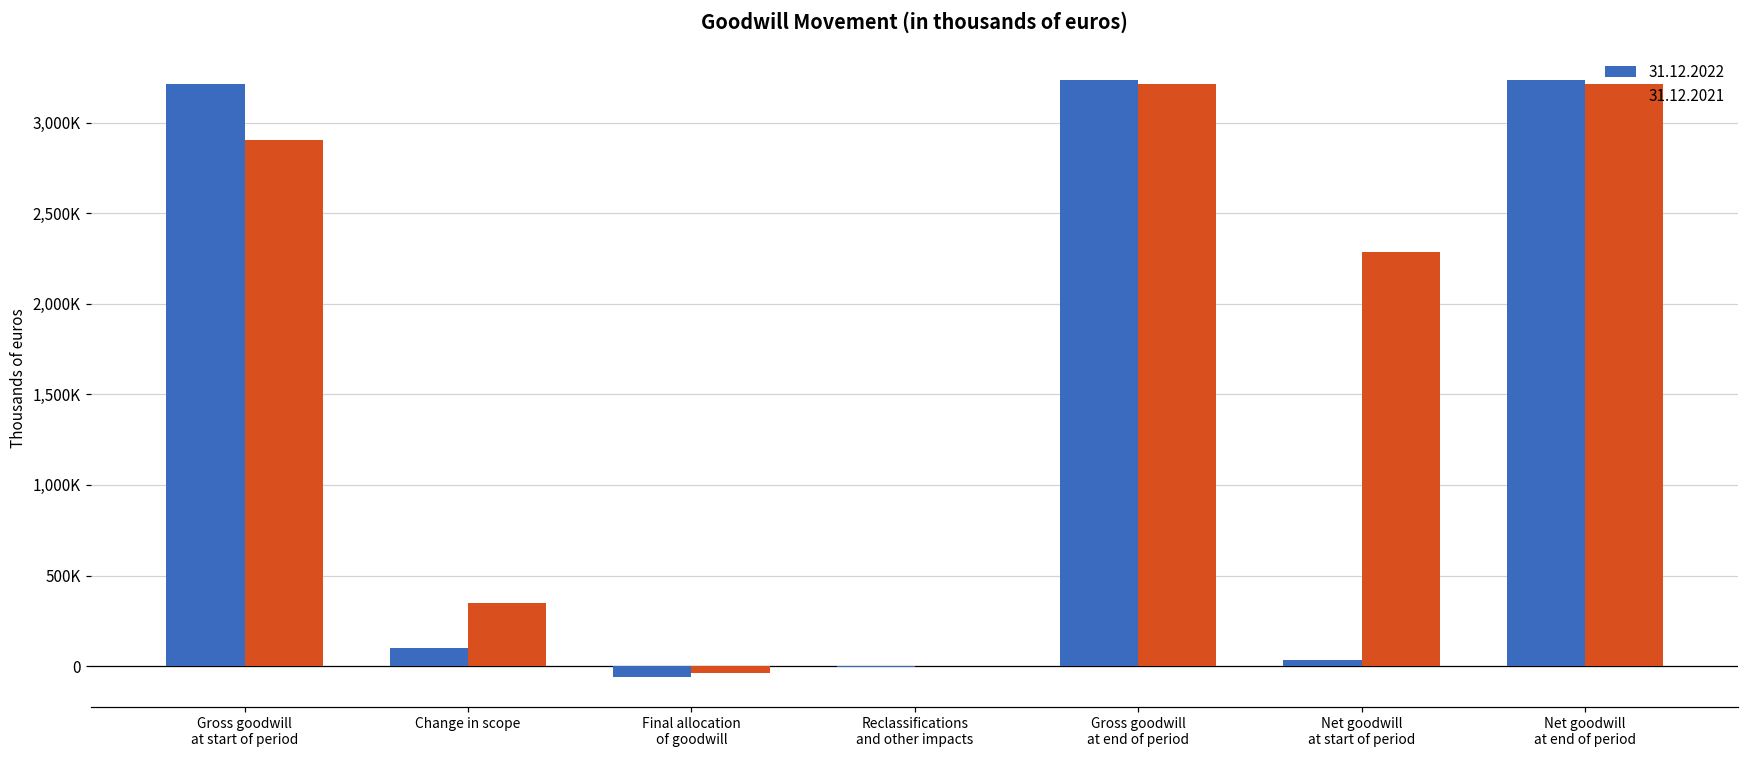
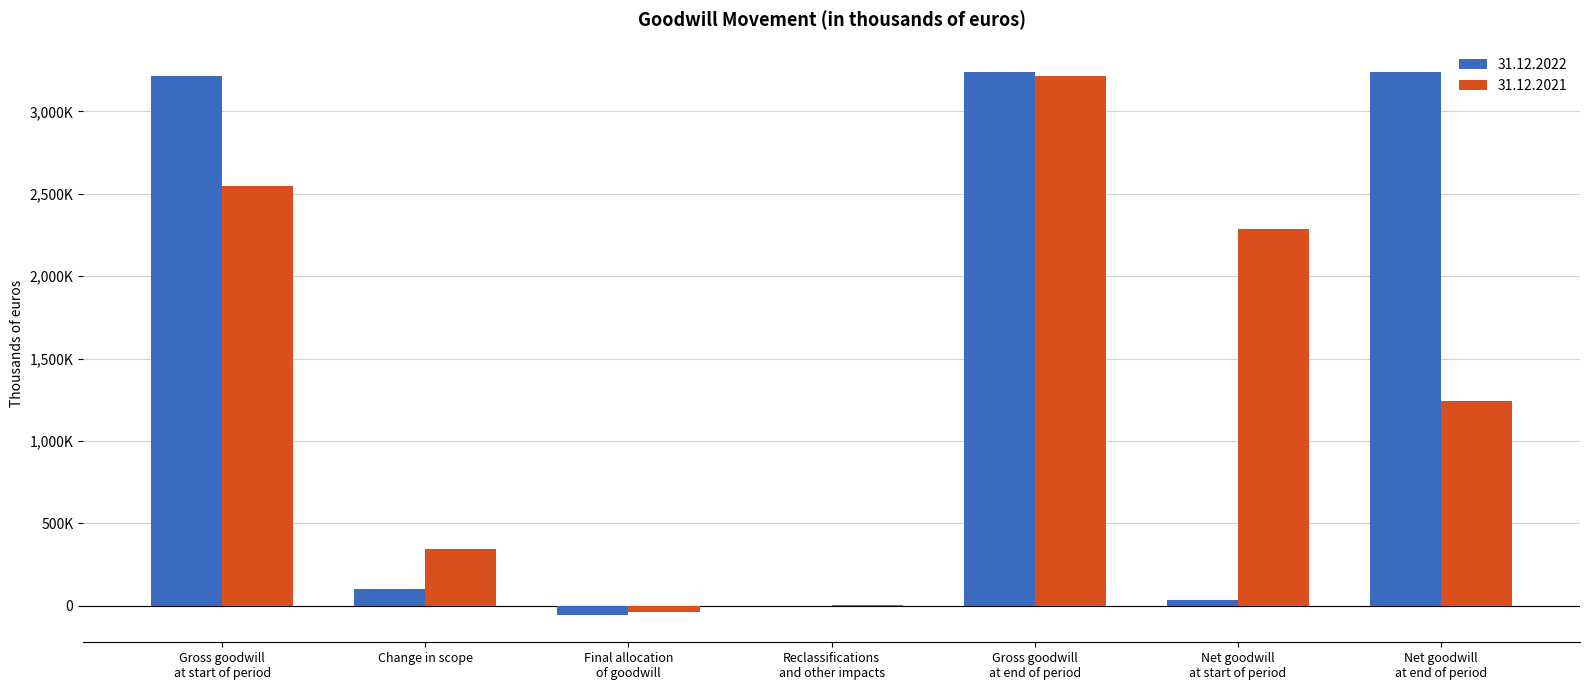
31.12.2021, Gross goodwill at start of period: 2,910,000 -> 2,550,000
31.12.2021, Net goodwill at end of period: 3,210,000 -> 1,240,000
